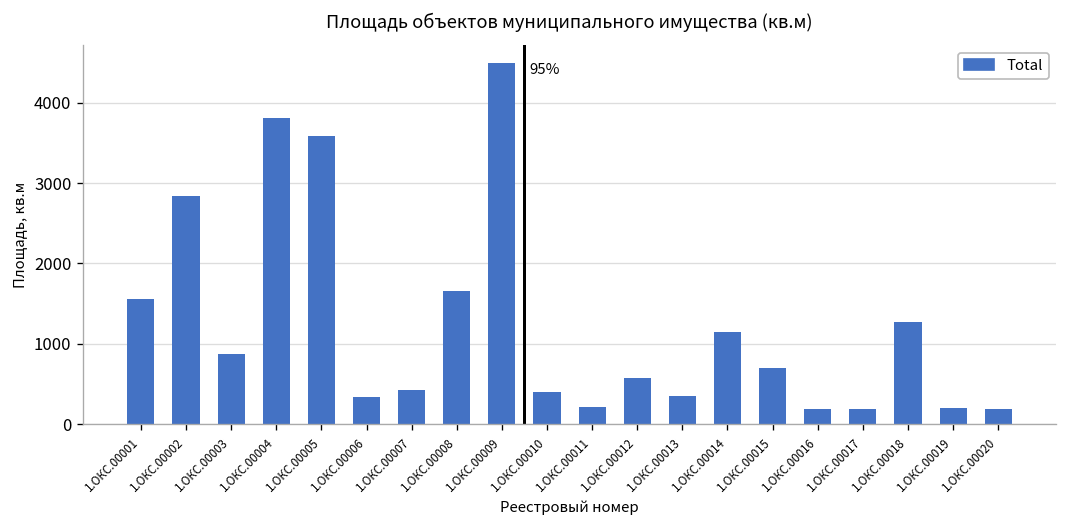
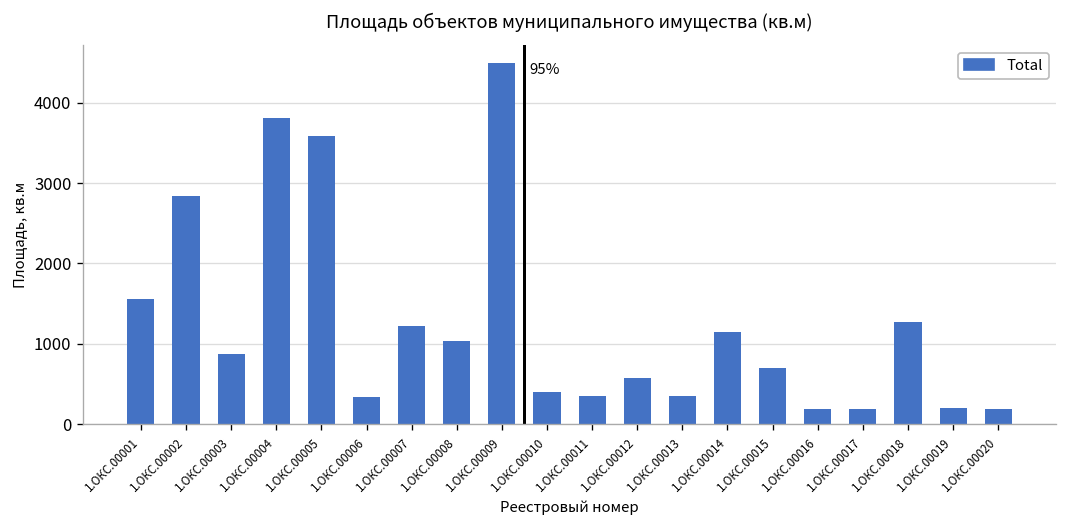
1.ОКС.00007: 400 -> 1200
1.ОКС.00008: 1700 -> 1000
1.ОКС.00011: 200 -> 300
